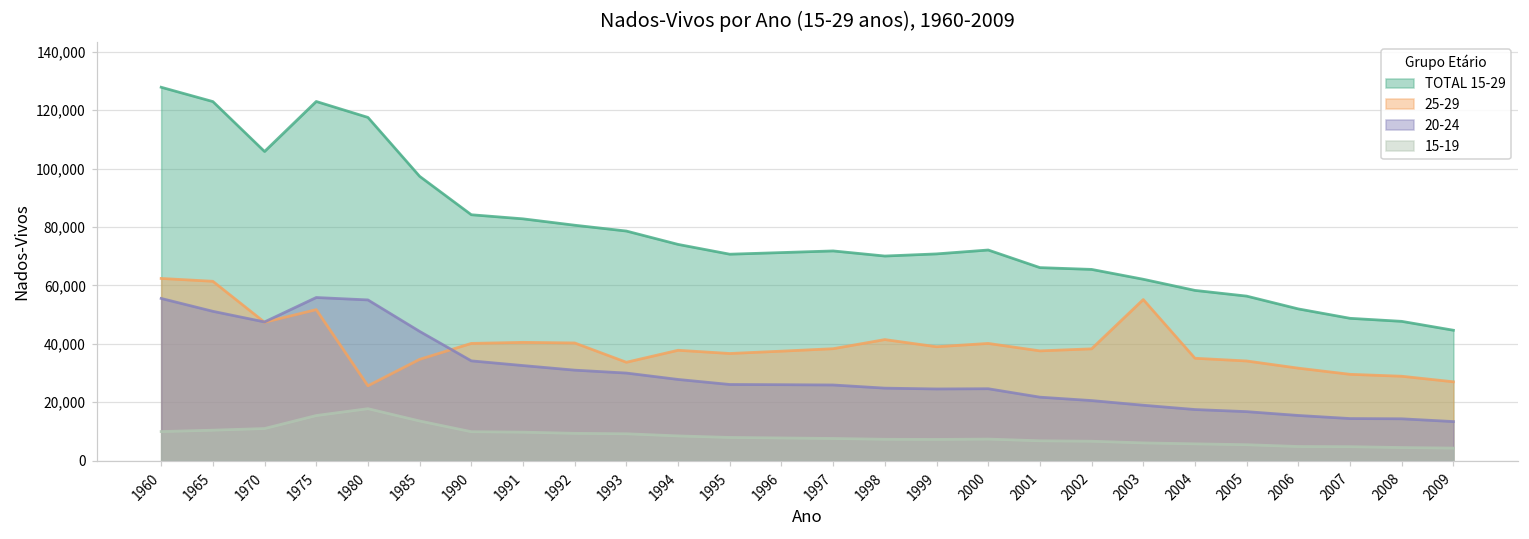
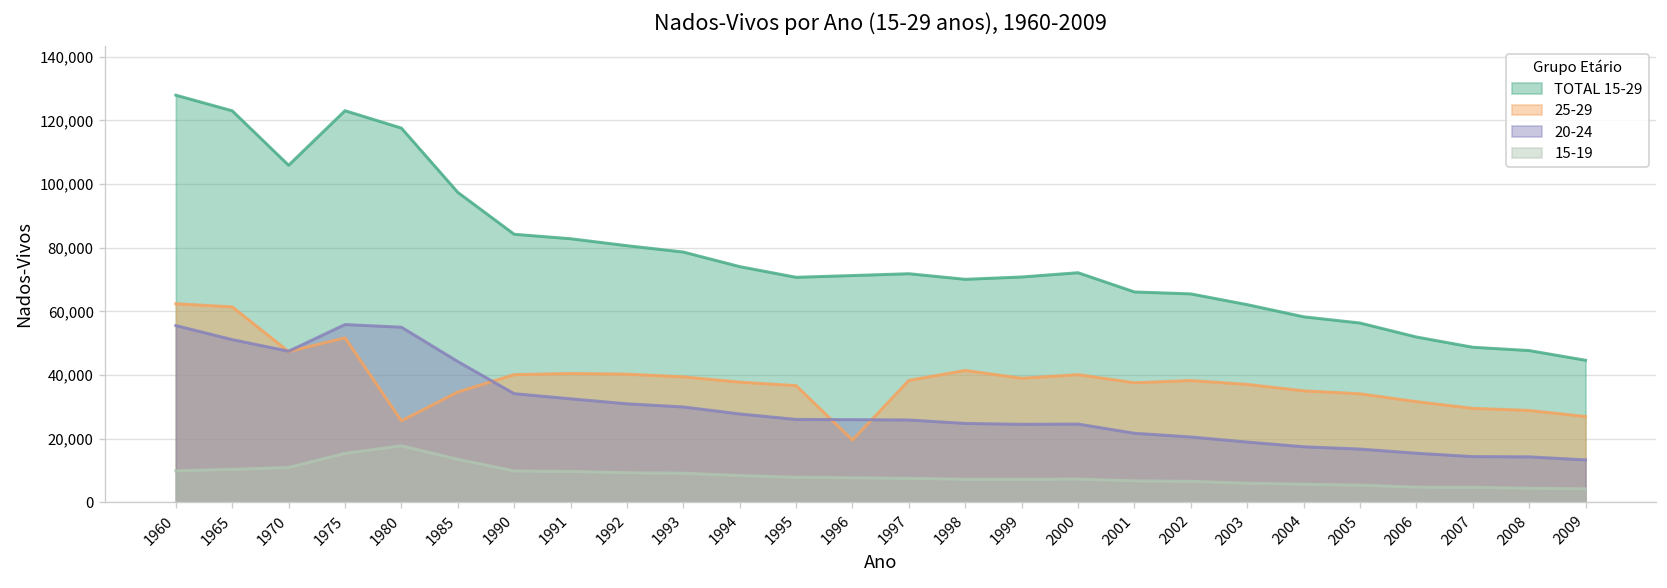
25-29, 1993: 34,000 -> 39,000
25-29, 1996: 37,000 -> 20,000
25-29, 2003: 55,000 -> 37,000
